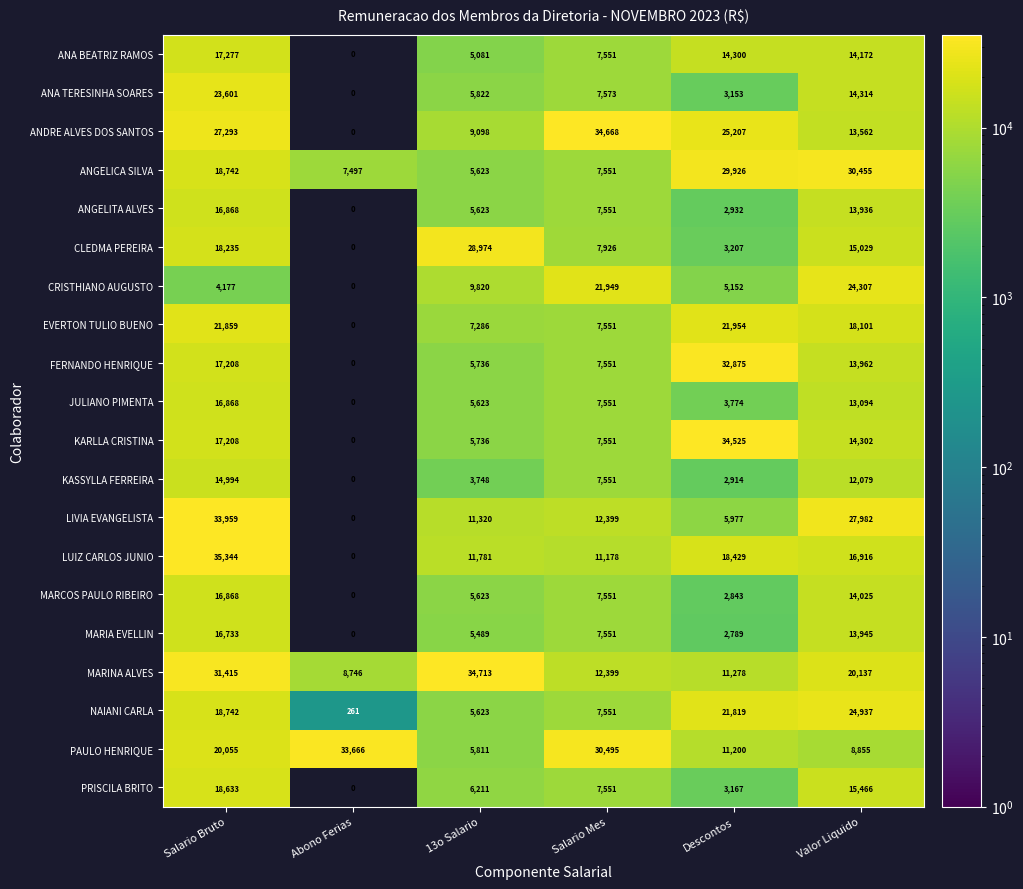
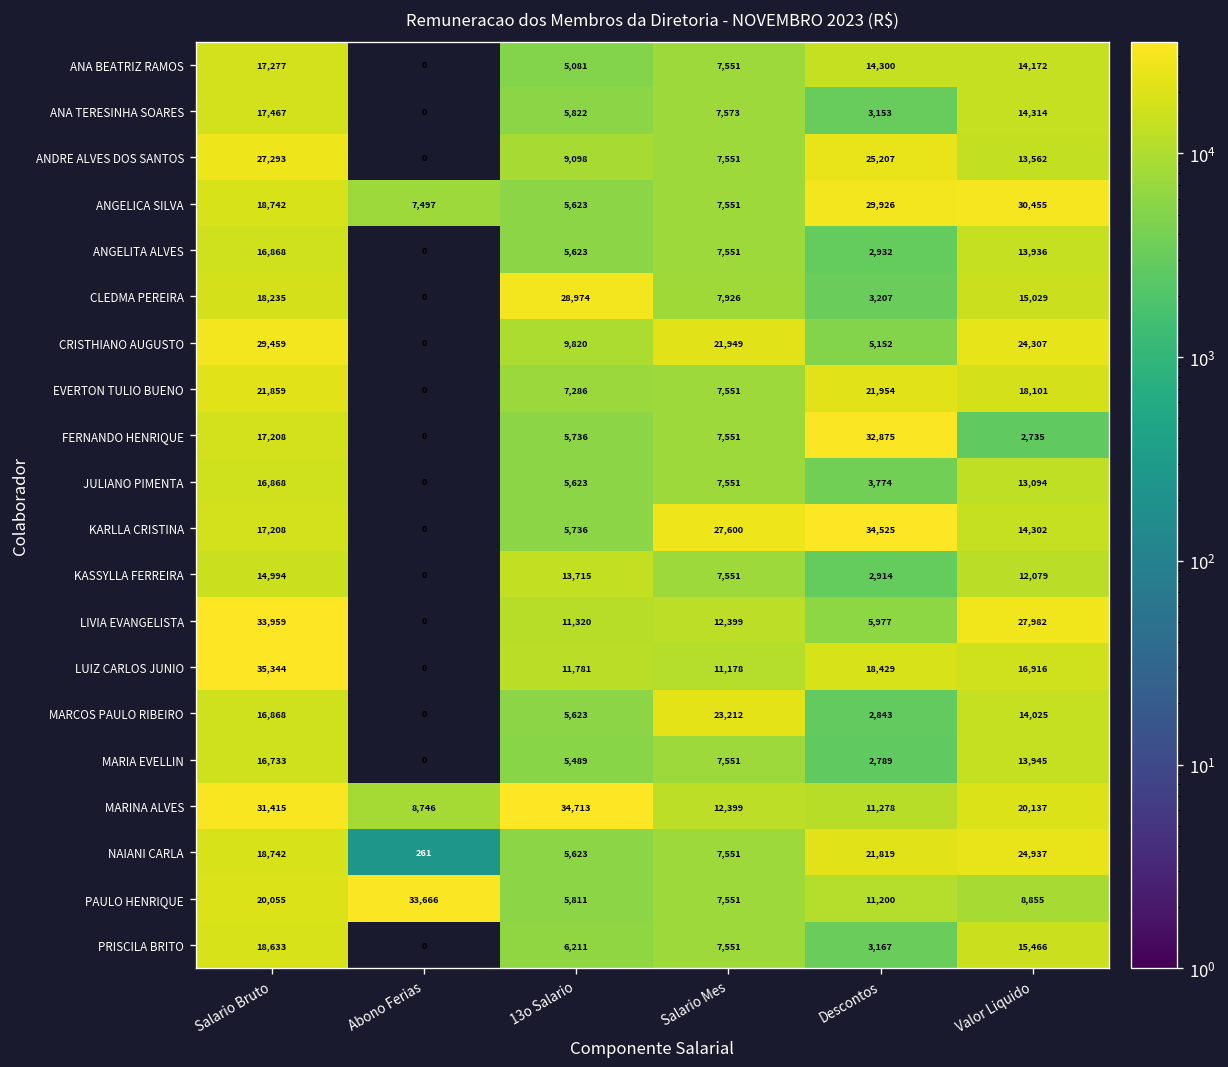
ANA TERESINHA SOARES, Salario Bruto: 23,601 -> 17,467
ANDRE ALVES DOS SANTOS, Salario Mes: 34,668 -> 7,551
CRISTHIANO AUGUSTO, Salario Bruto: 4,177 -> 29,459
FERNANDO HENRIQUE, Valor Liquido: 13,962 -> 2,735
KARLLA CRISTINA, Salario Mes: 7,551 -> 27,600
KASSYLLA FERREIRA, 13o Salario: 3,748 -> 13,715
MARCOS PAULO RIBEIRO, Salario Mes: 7,551 -> 23,212
PAULO HENRIQUE, Salario Mes: 30,495 -> 7,551
